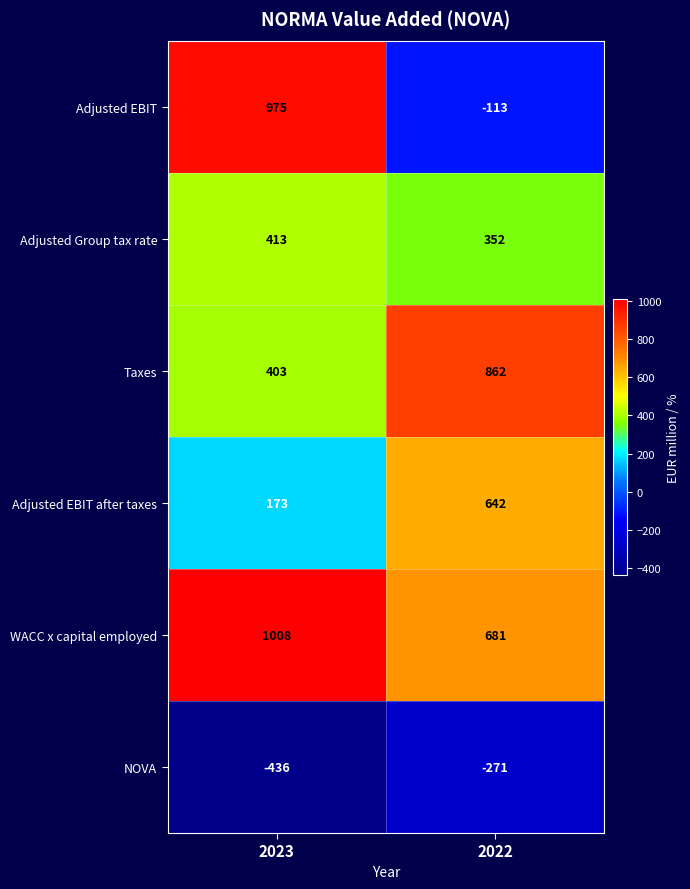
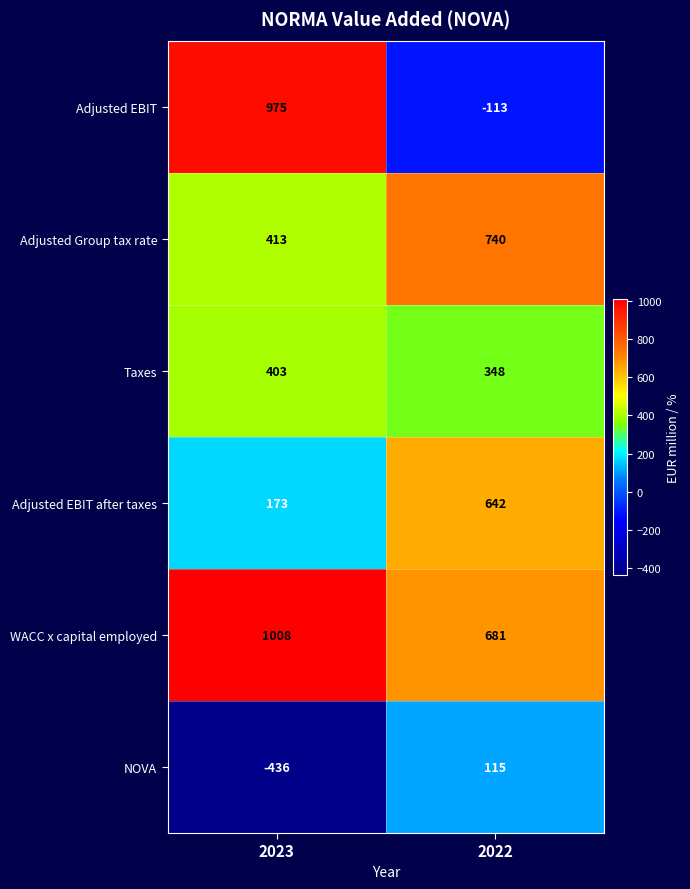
Adjusted Group tax rate, 2022: 352 -> 740
Taxes, 2022: 862 -> 348
NOVA, 2022: -271 -> 115
